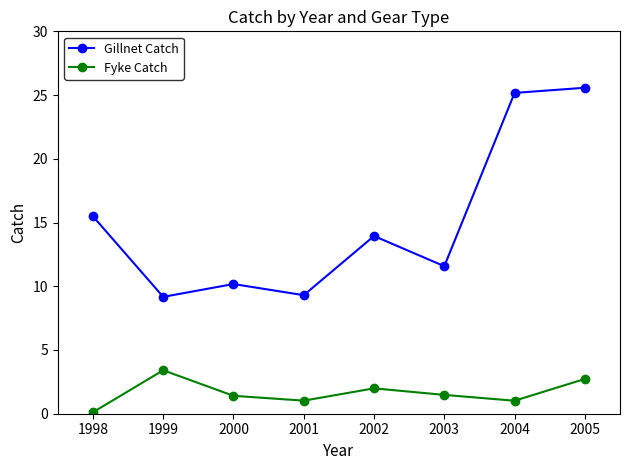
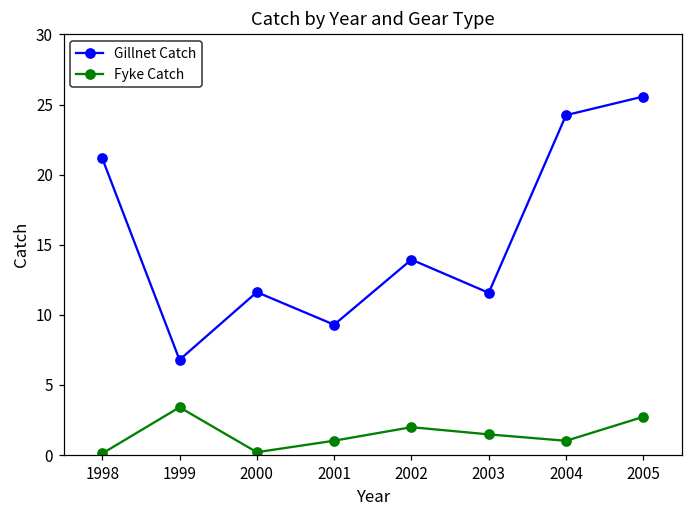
Gillnet Catch, 1998: 15.5 -> 21.2
Gillnet Catch, 1999: 9.2 -> 6.8
Gillnet Catch, 2000: 10.2 -> 11.6
Fyke Catch, 2000: 1.4 -> 0.2
Gillnet Catch, 2004: 25.2 -> 24.2
